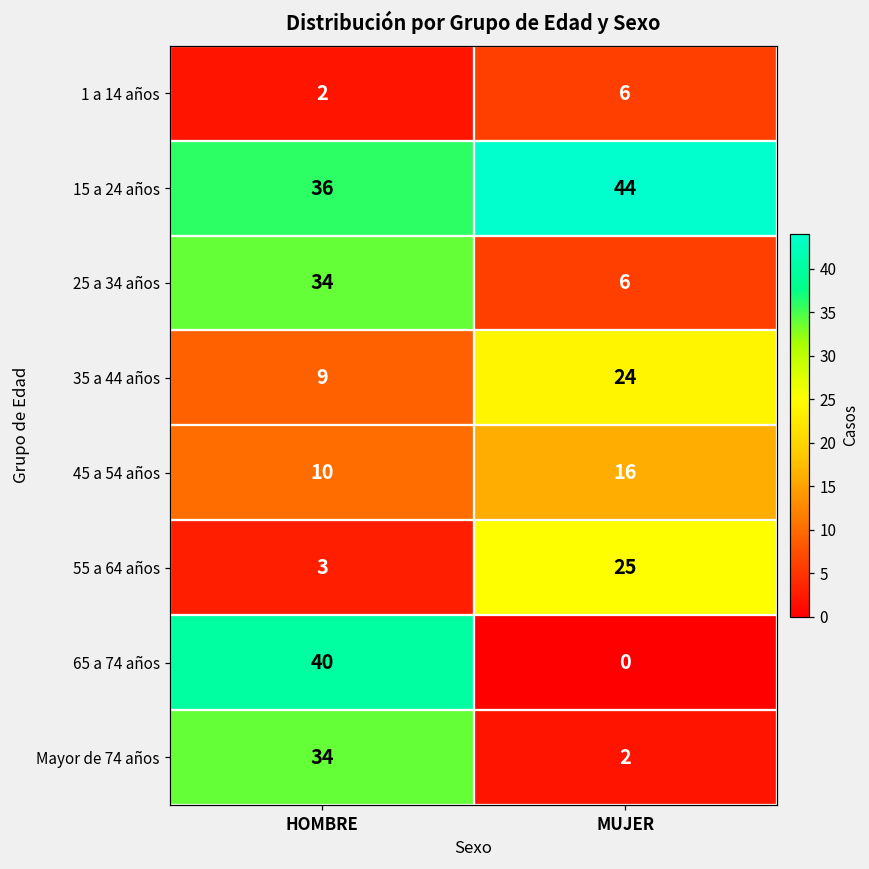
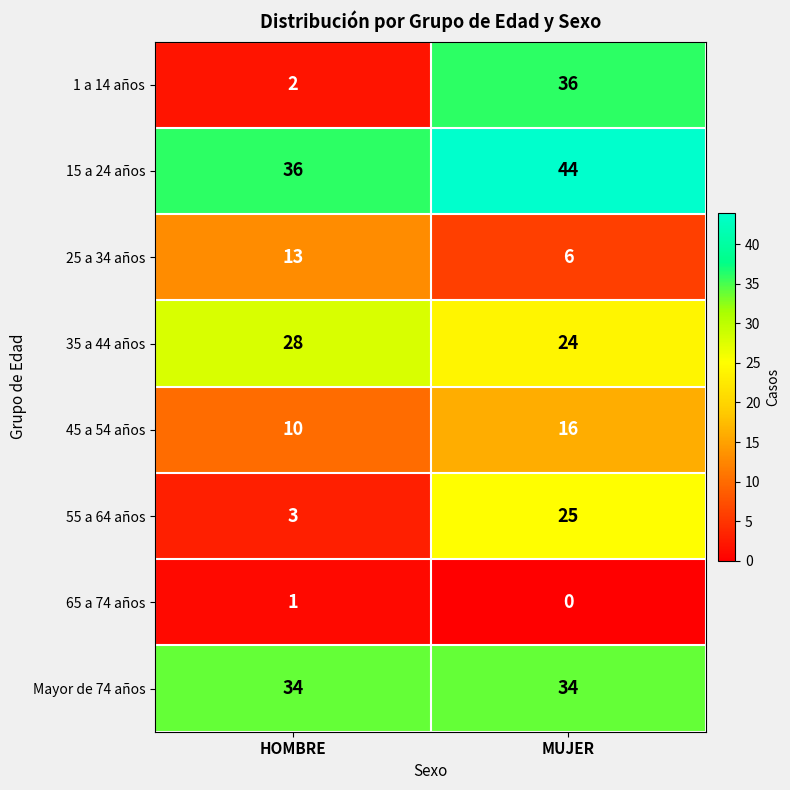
1 a 14 años, MUJER: 6 -> 36
25 a 34 años, HOMBRE: 34 -> 13
35 a 44 años, HOMBRE: 9 -> 28
65 a 74 años, HOMBRE: 40 -> 1
Mayor de 74 años, MUJER: 2 -> 34
